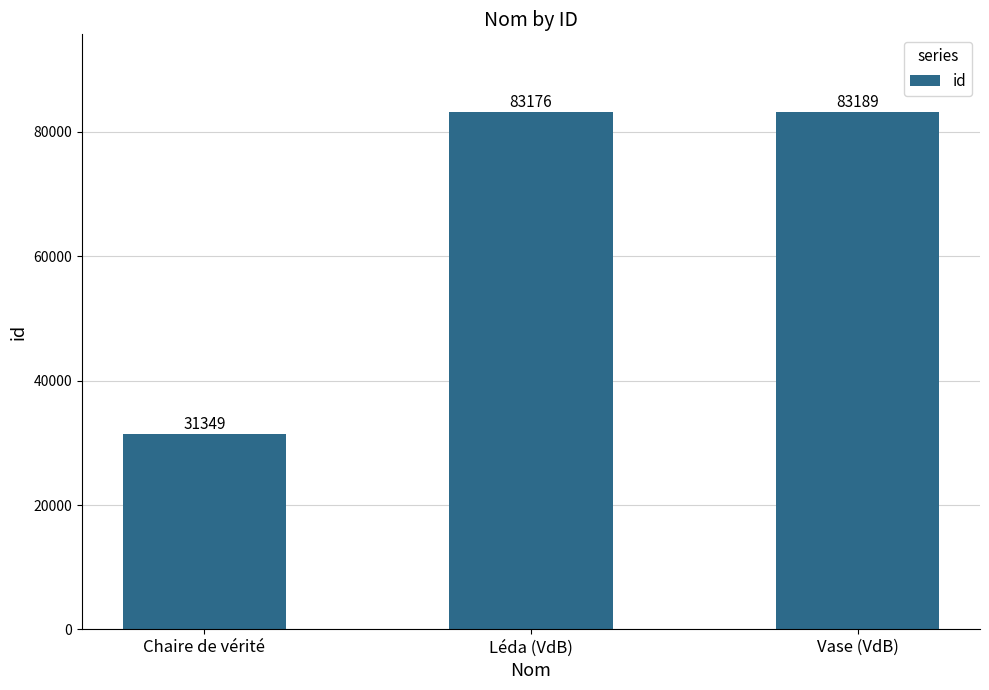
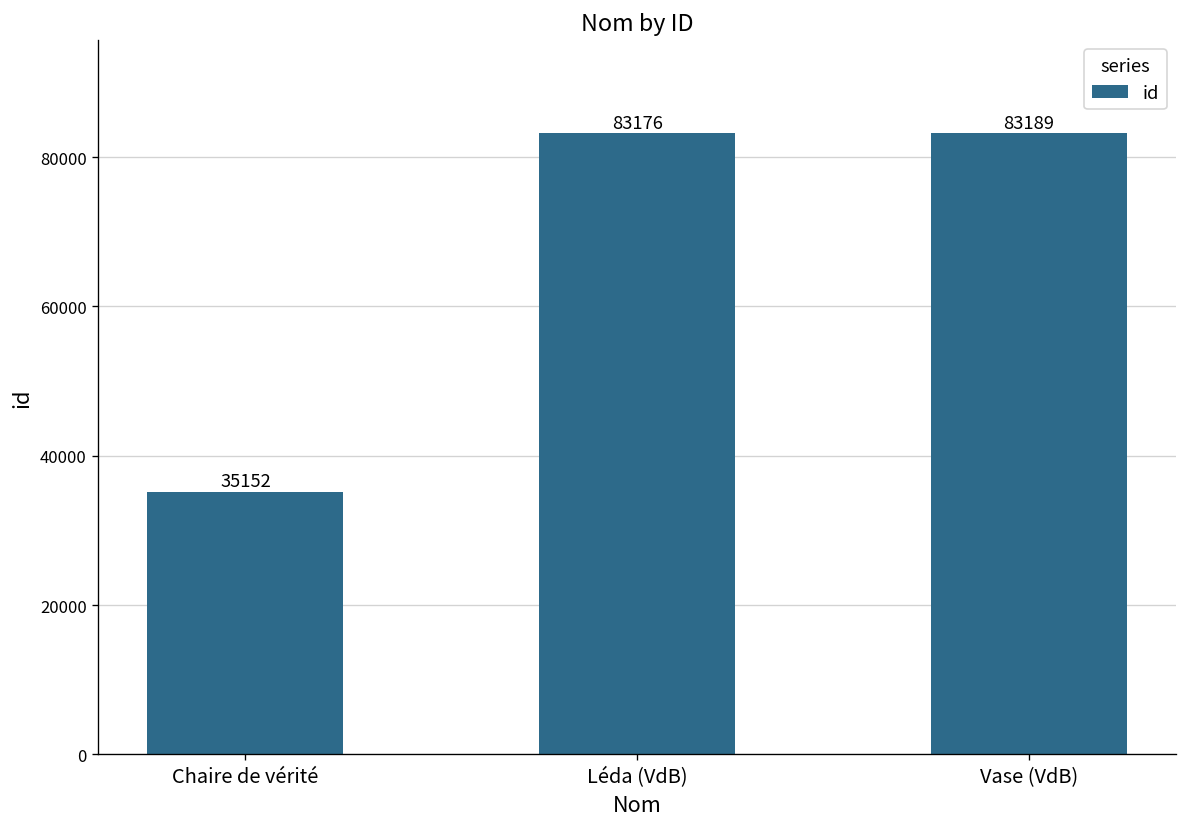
Chaire de vérité: 31349 -> 35152
